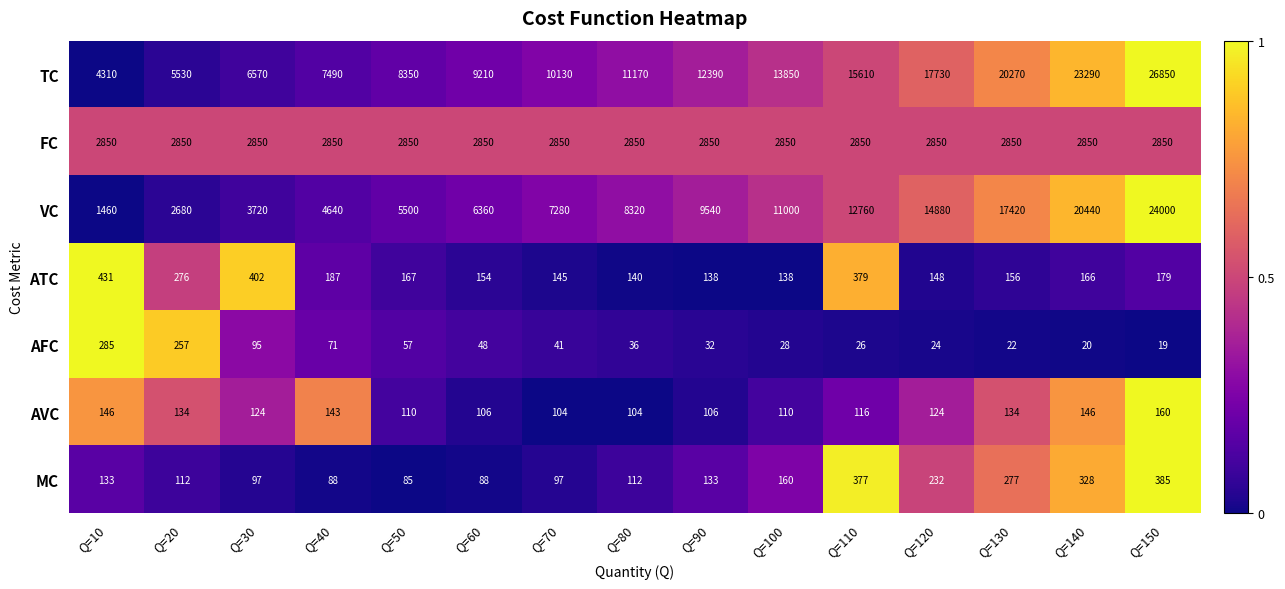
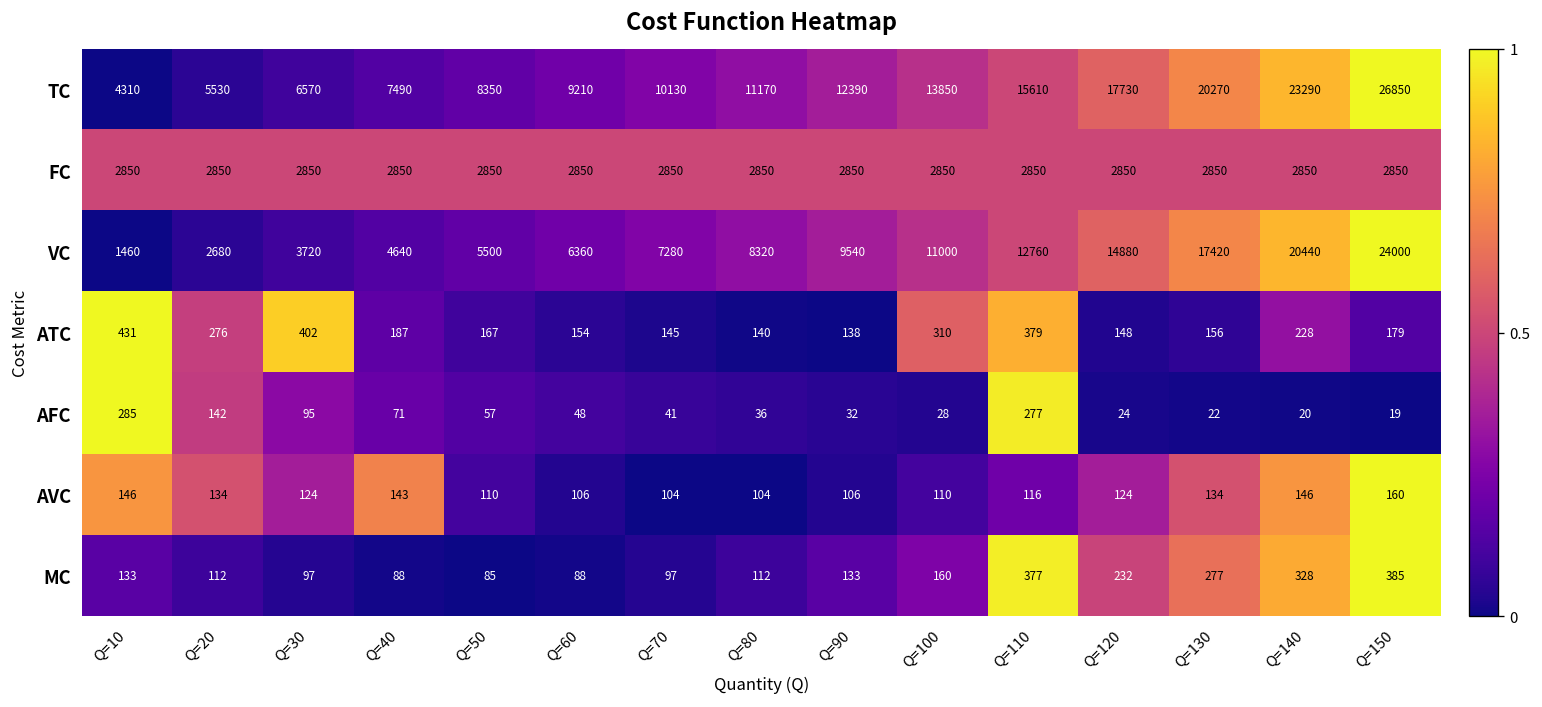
ATC, Q=100: 138 -> 310
ATC, Q=140: 166 -> 228
AFC, Q=20: 257 -> 142
AFC, Q=110: 26 -> 277
